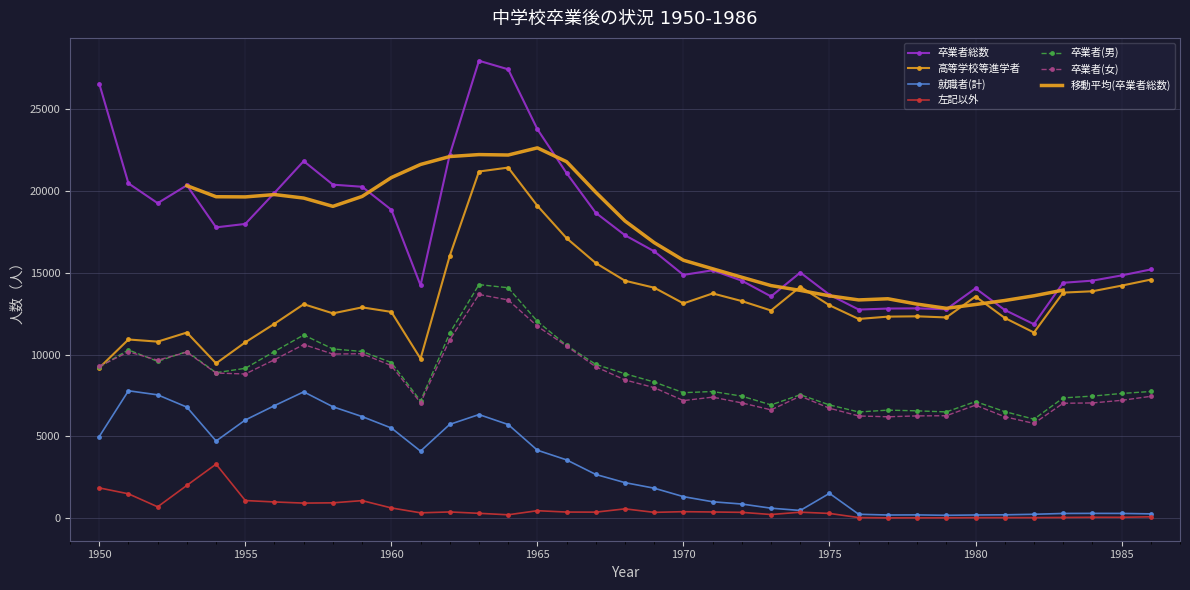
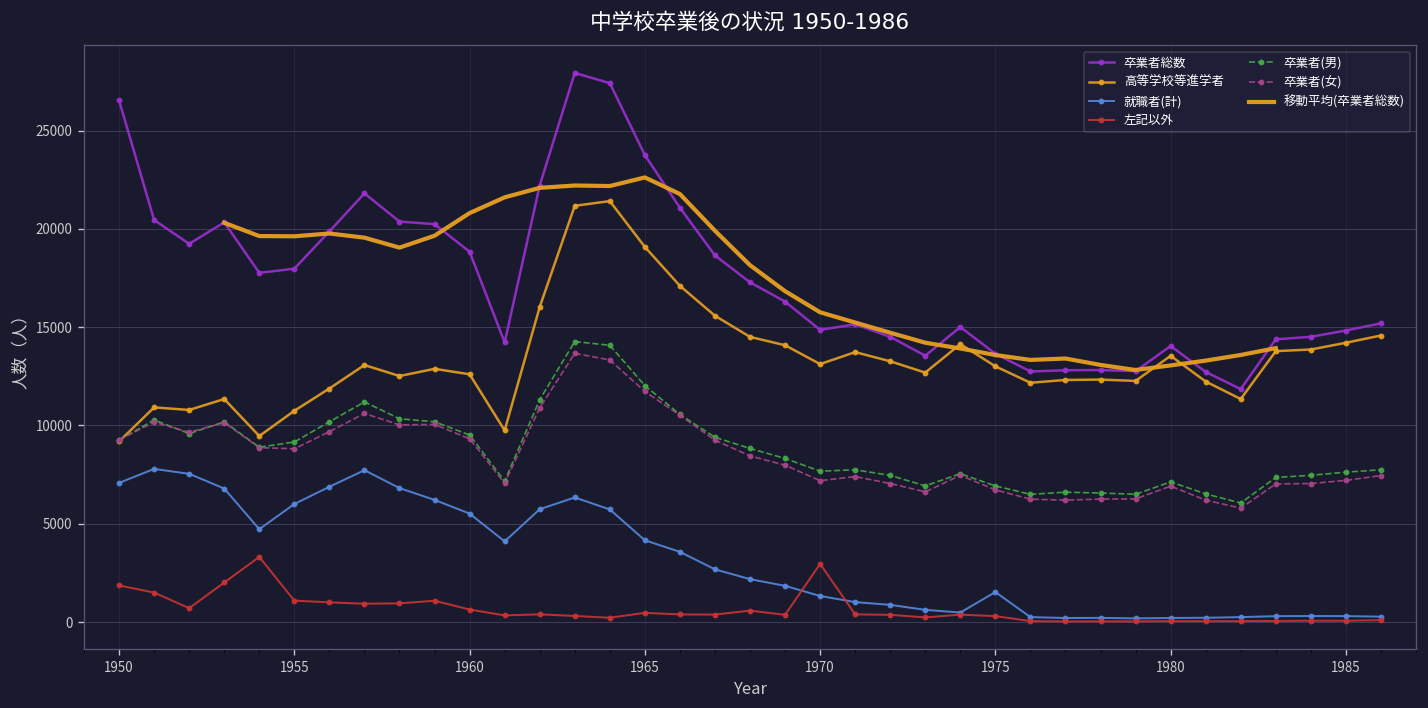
就職者(計), 1950: 5000 -> 7100
左記以外, 1970: 400 -> 3000
